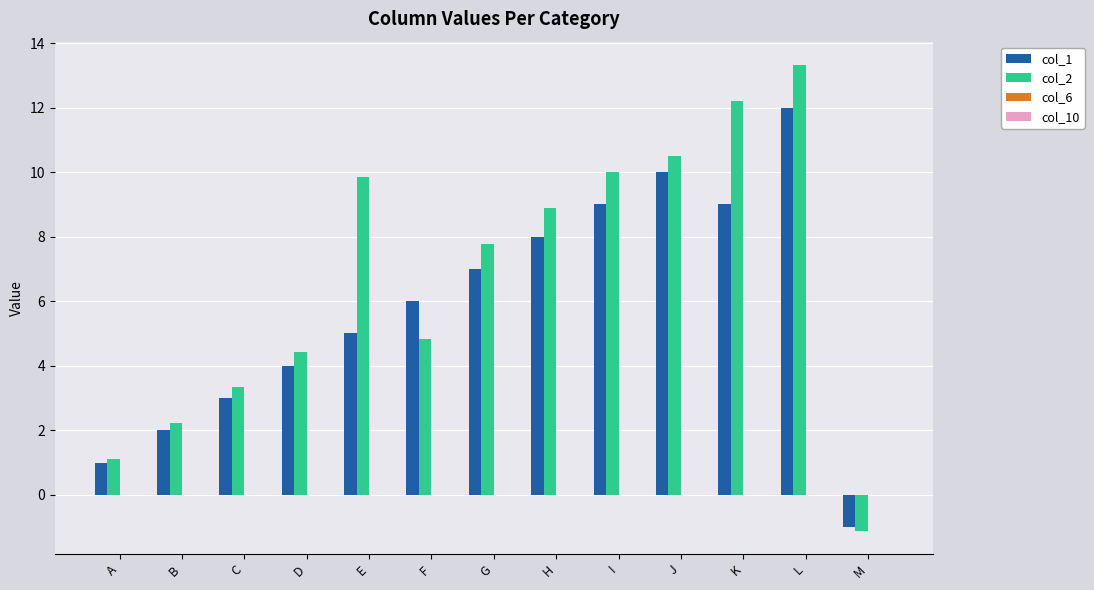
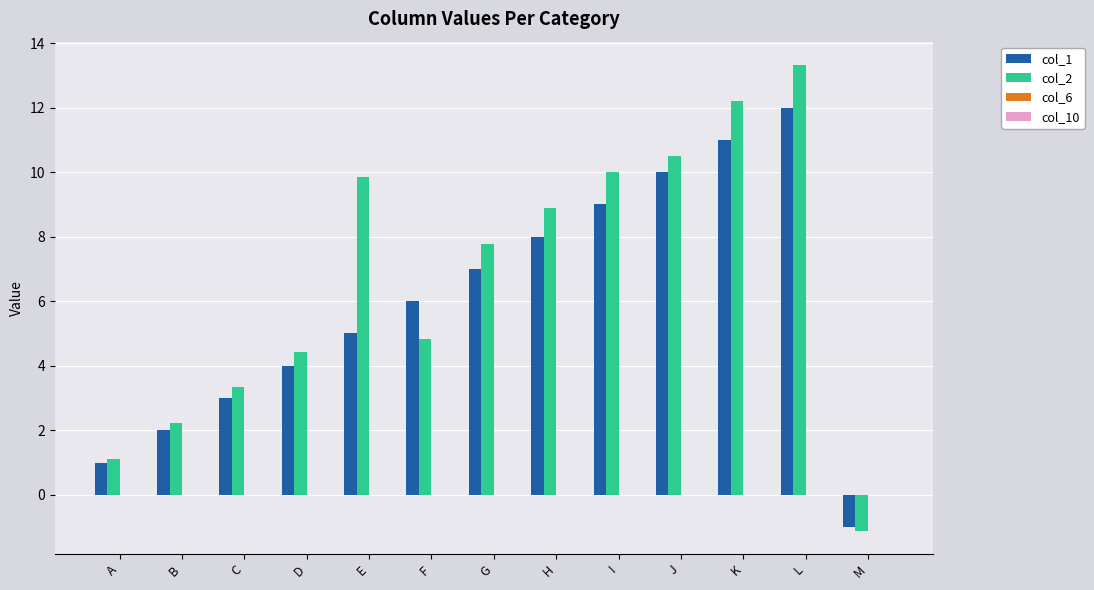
col_1, K: 9 -> 11
